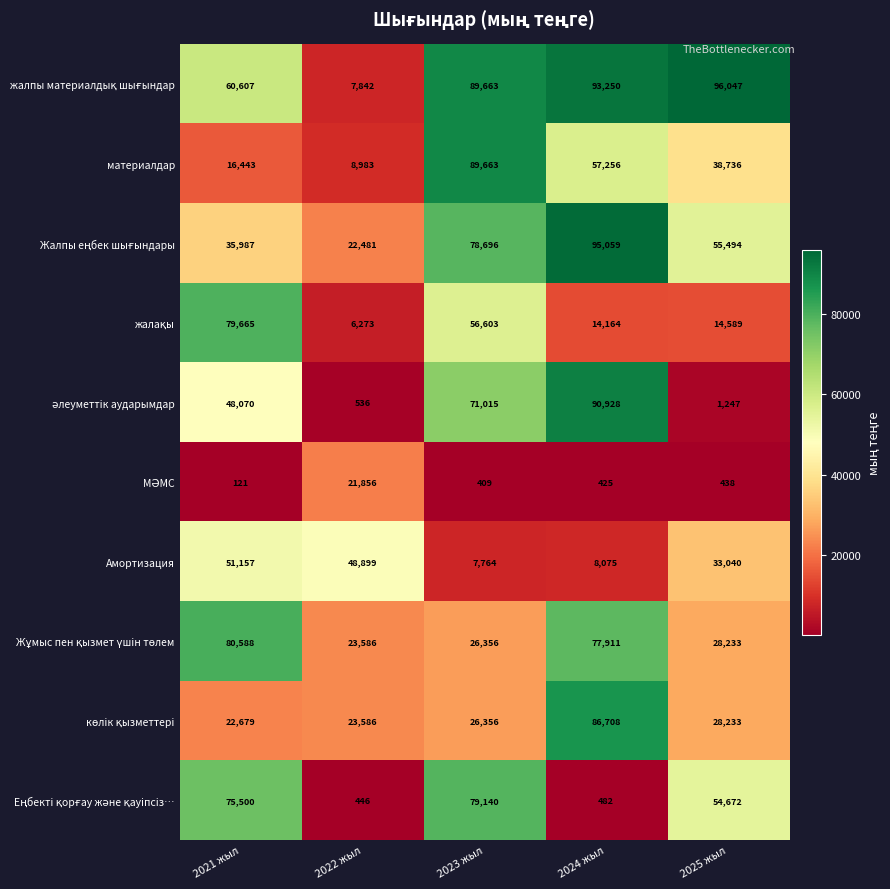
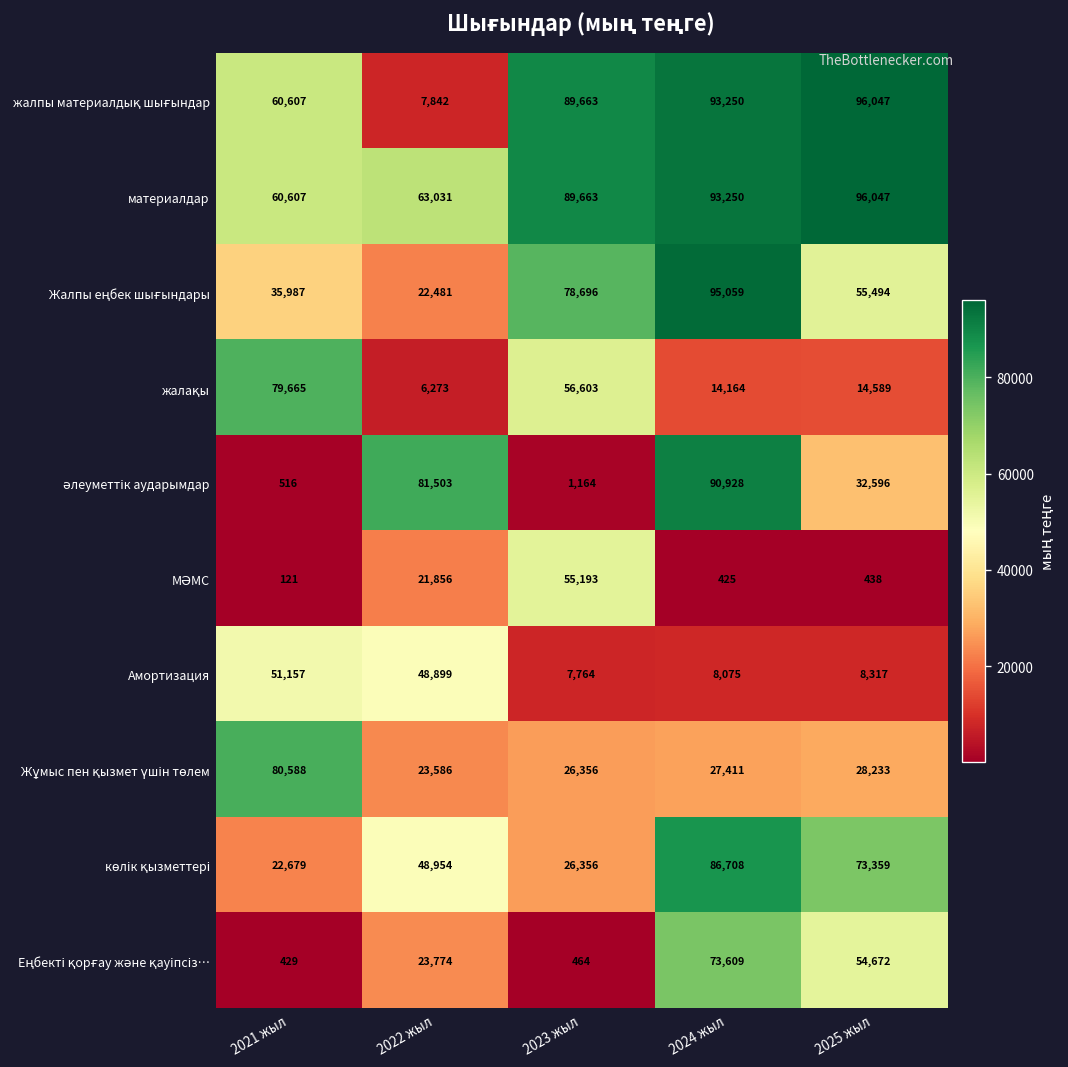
материалдар, 2021 жыл: 16,443 -> 60,607
материалдар, 2022 жыл: 8,983 -> 63,031
материалдар, 2024 жыл: 57,256 -> 93,250
материалдар, 2025 жыл: 38,736 -> 96,047
әлеуметтік аударымдар, 2021 жыл: 48,070 -> 516
әлеуметтік аударымдар, 2022 жыл: 536 -> 81,503
әлеуметтік аударымдар, 2023 жыл: 71,015 -> 1,164
әлеуметтік аударымдар, 2025 жыл: 1,247 -> 32,596
МӘМС, 2023 жыл: 409 -> 55,193
Амортизация, 2025 жыл: 33,040 -> 8,317
Жұмыс пен қызмет үшін төлем, 2024 жыл: 77,911 -> 27,411
көлік қызметтері, 2022 жыл: 23,586 -> 48,954
көлік қызметтері, 2025 жыл: 28,233 -> 73,359
Еңбекті қорғау және қауіпсіз…, 2021 жыл: 75,500 -> 429
Еңбекті қорғау және қауіпсіз…, 2022 жыл: 446 -> 23,774
Еңбекті қорғау және қауіпсіз…, 2023 жыл: 79,140 -> 464
Еңбекті қорғау және қауіпсіз…, 2024 жыл: 482 -> 73,609
